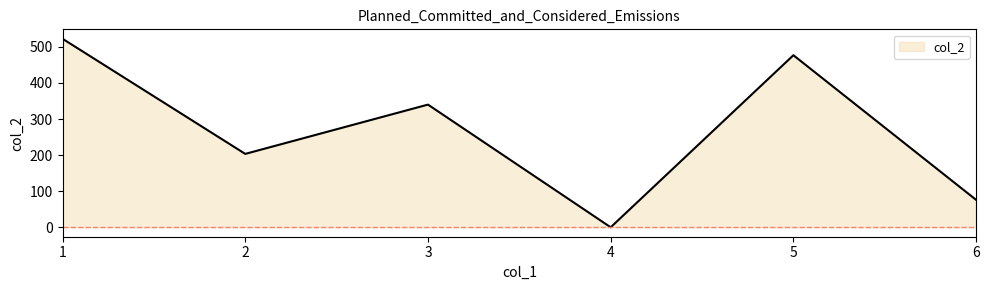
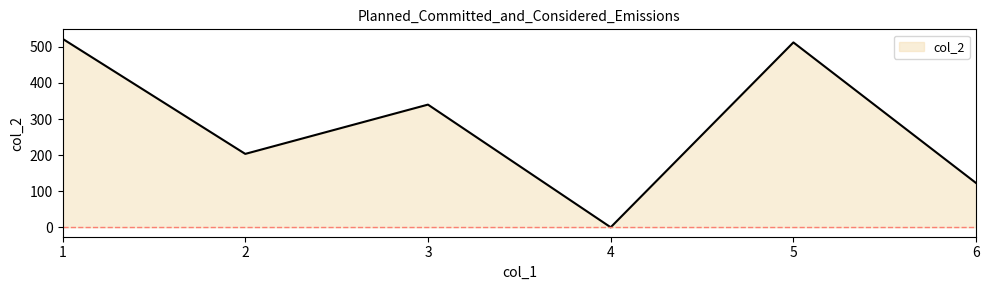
5: 480 -> 510
6: 80 -> 120
